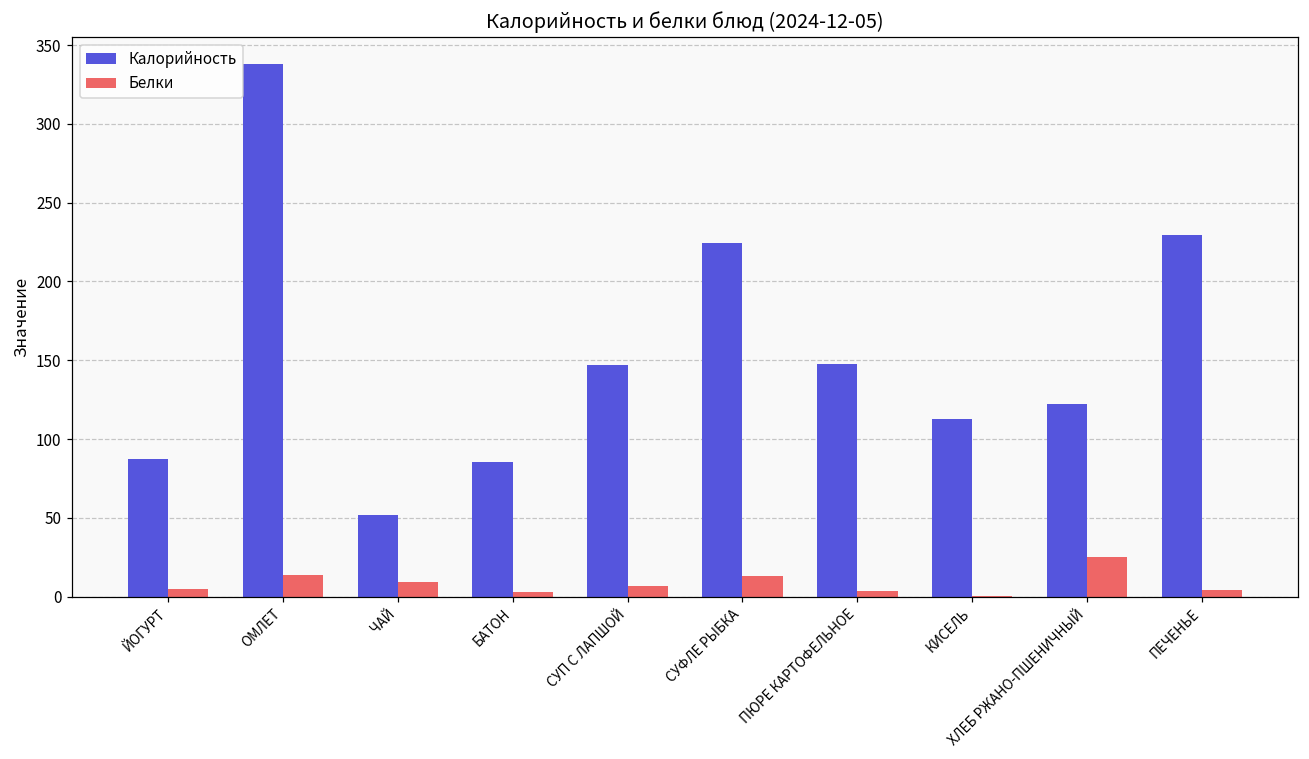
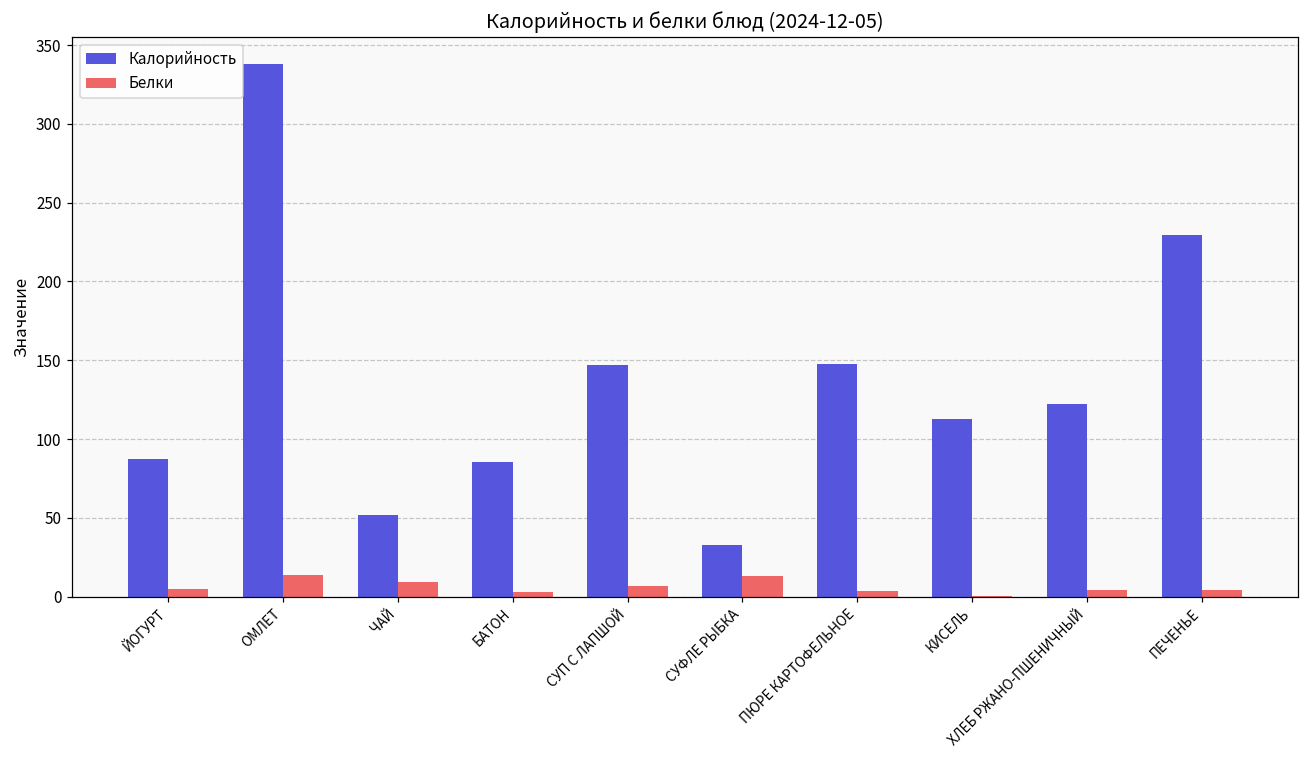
Калорийность, СУФЛЕ РЫБКА: 225 -> 33
Белки, ХЛЕБ РЖАНО-ПШЕНИЧНЫЙ: 25 -> 4
